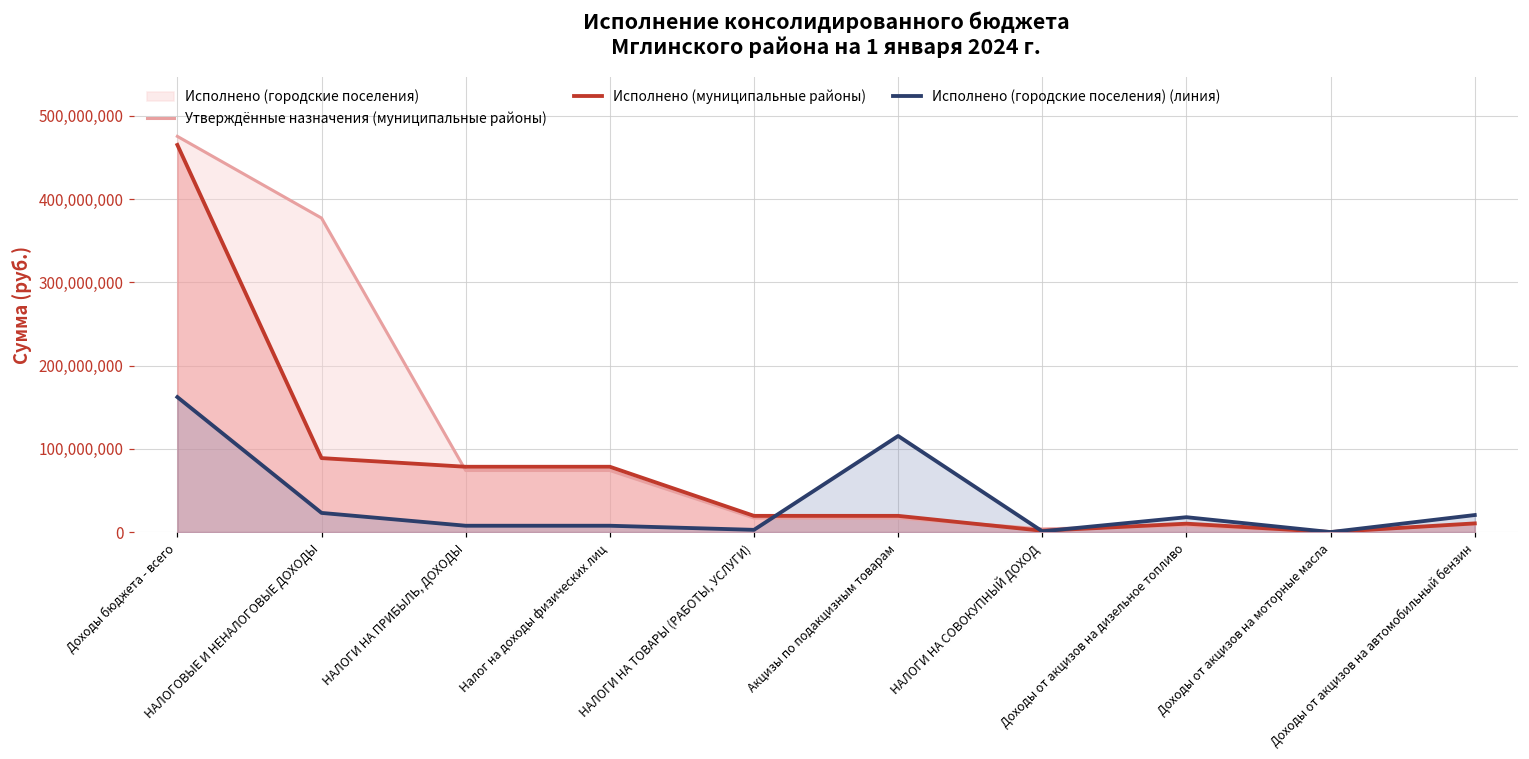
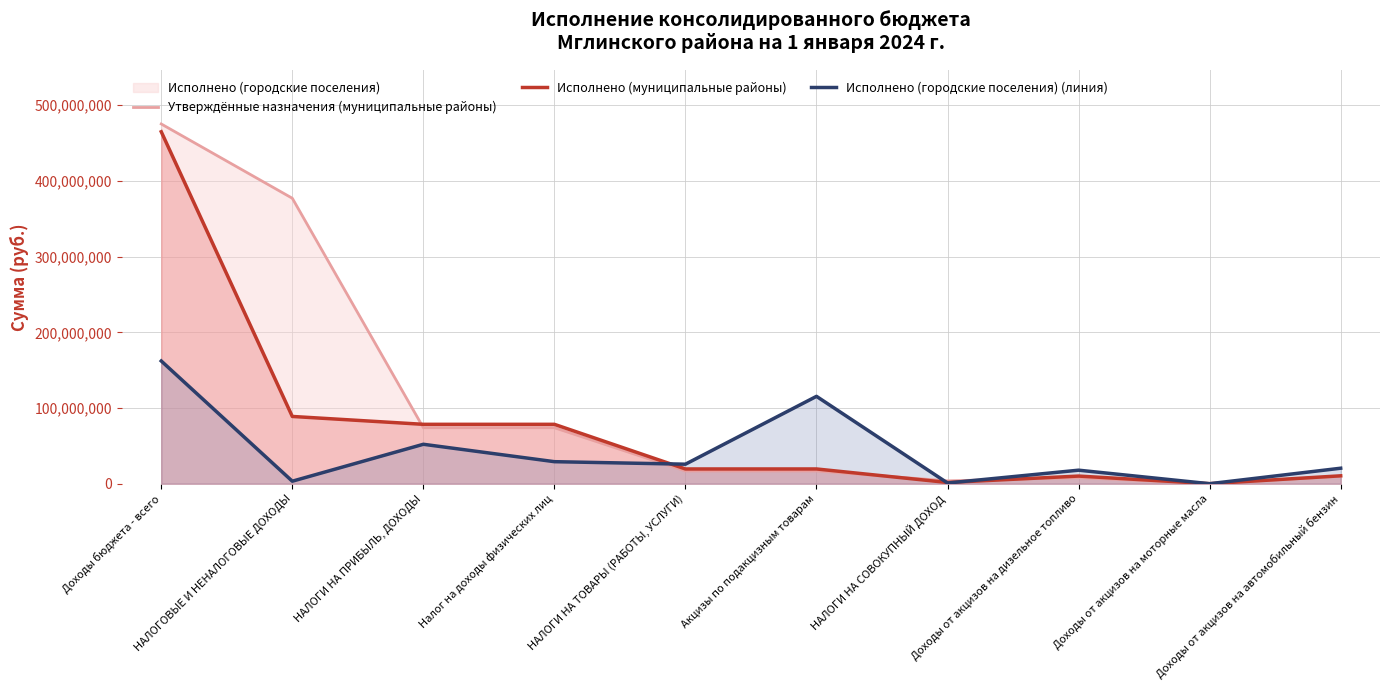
Исполнено (городские поселения) (линия), НАЛОГОВЫЕ И НЕНАЛОГОВЫЕ ДОХОДЫ: 20,000,000 -> 0
Исполнено (городские поселения) (линия), НАЛОГИ НА ПРИБЫЛЬ, ДОХОДЫ: 10,000,000 -> 50,000,000
Исполнено (городские поселения) (линия), Налог на доходы физических лиц: 10,000,000 -> 30,000,000
Исполнено (городские поселения) (линия), НАЛОГИ НА ТОВАРЫ (РАБОТЫ, УСЛУГИ): 0 -> 30,000,000
